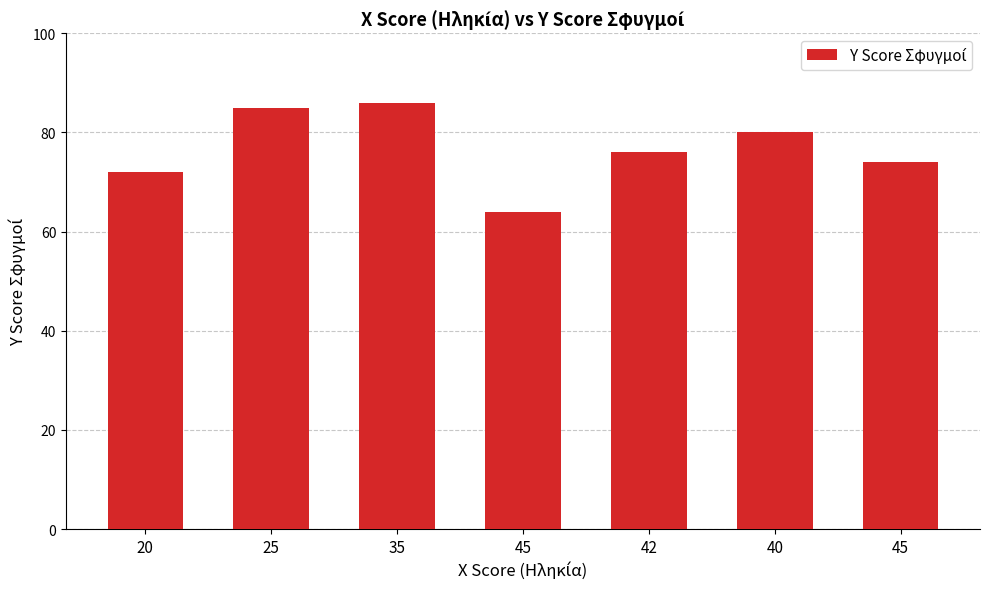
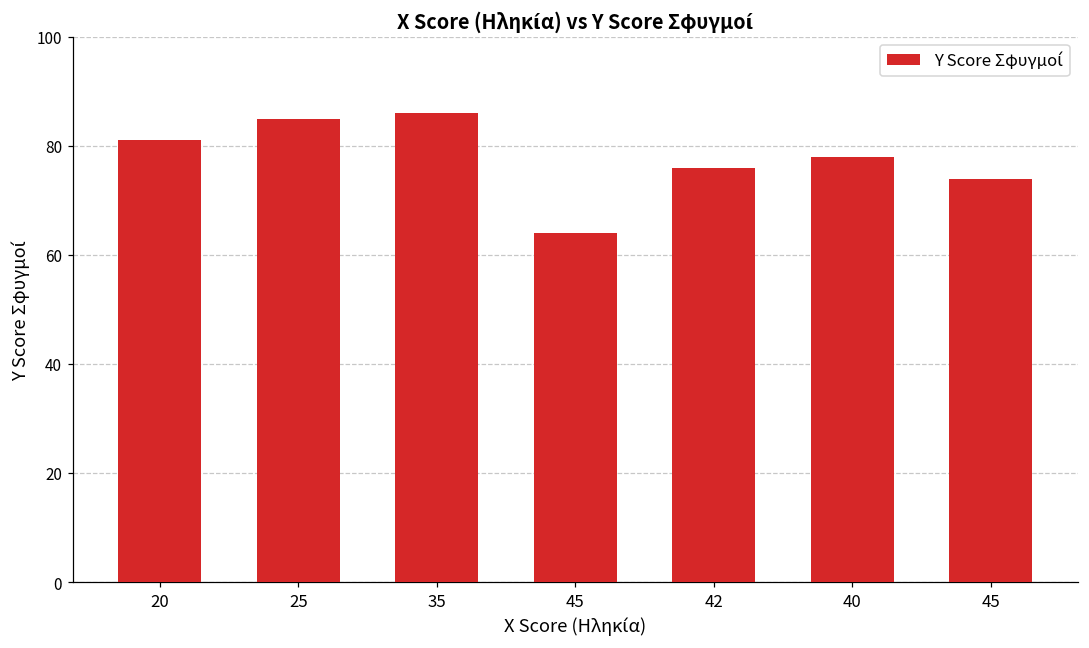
20: 72 -> 81
40: 80 -> 78
